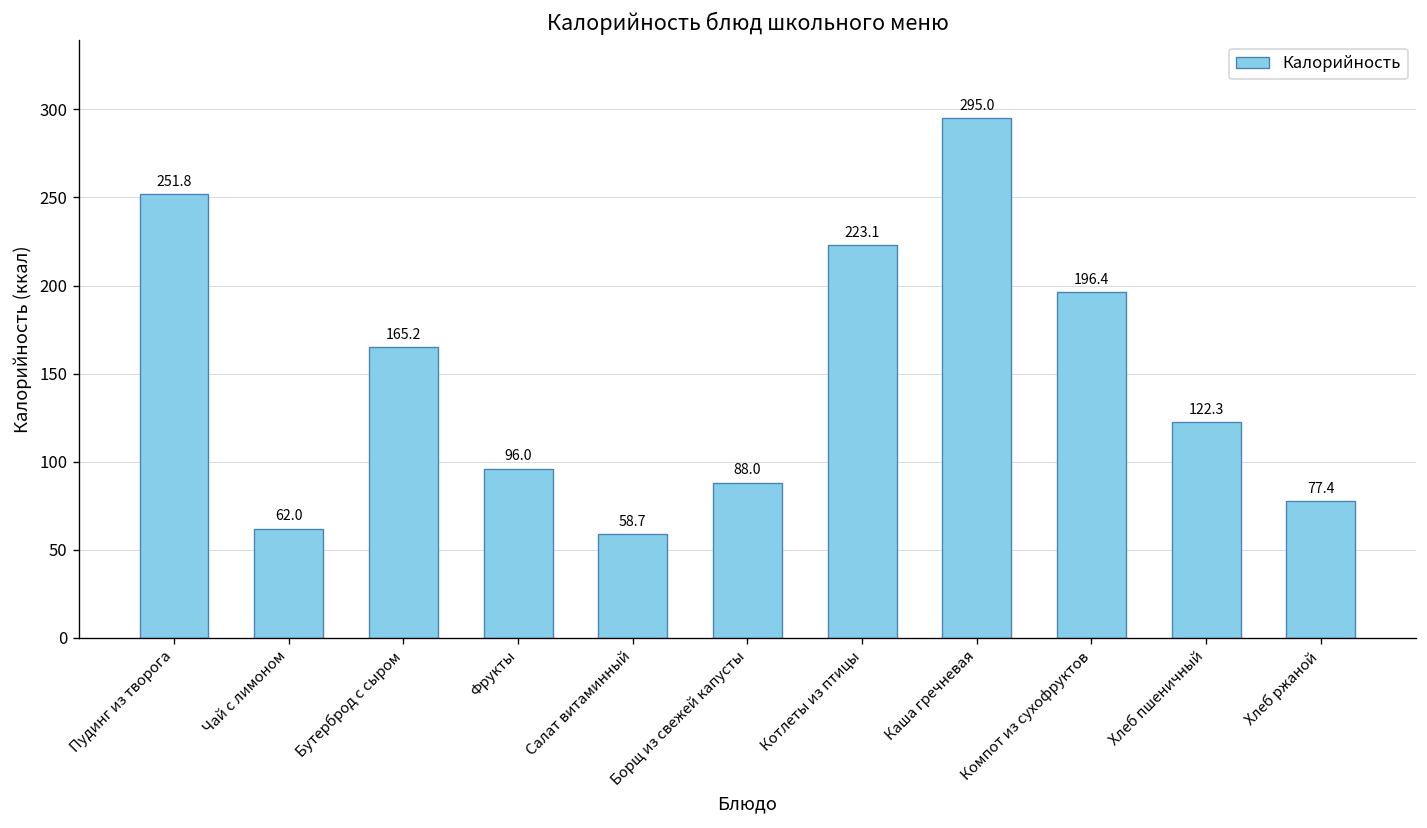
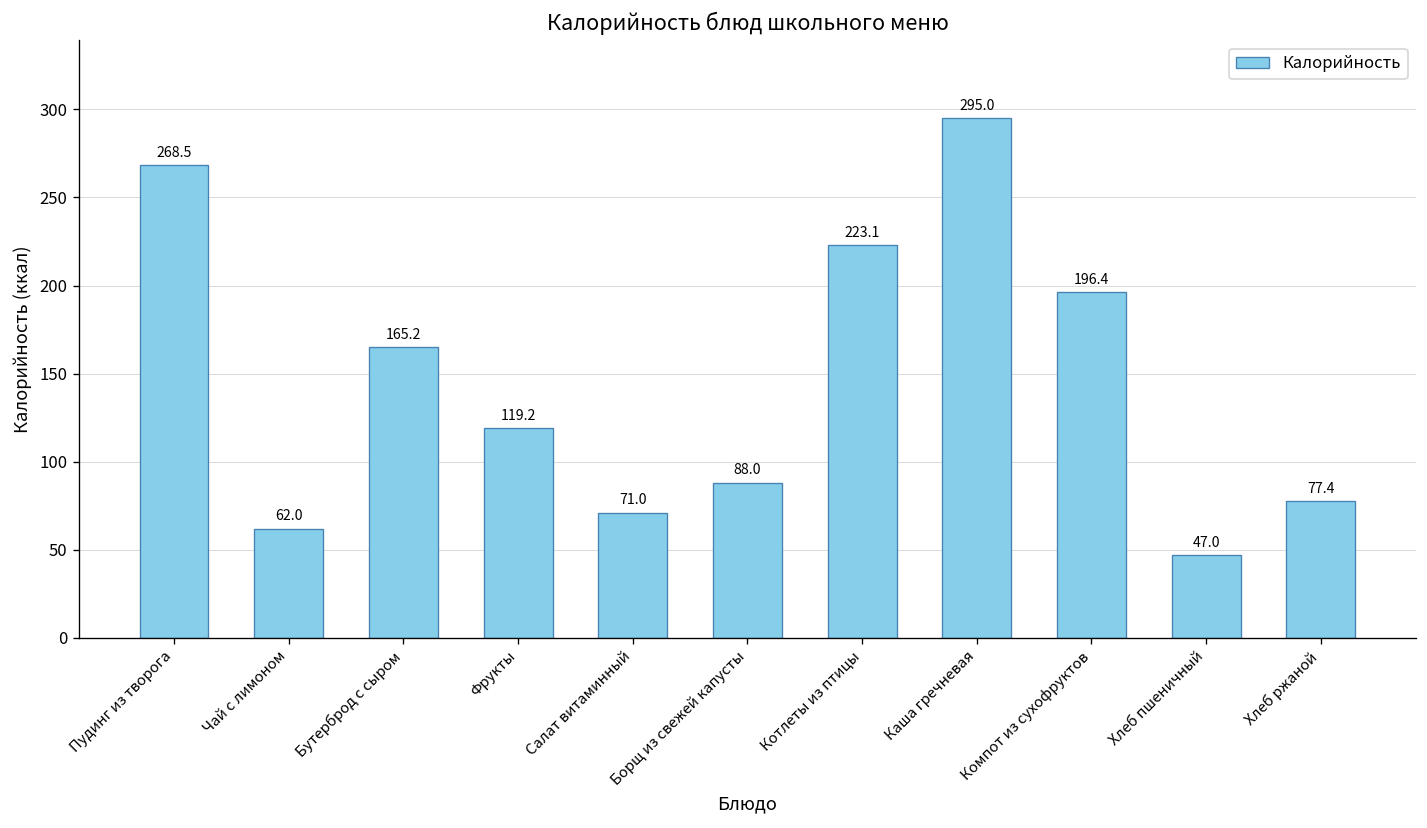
Пудинг из творога: 251.8 -> 268.5
Фрукты: 96.0 -> 119.2
Салат витаминный: 58.7 -> 71.0
Хлеб пшеничный: 122.3 -> 47.0
